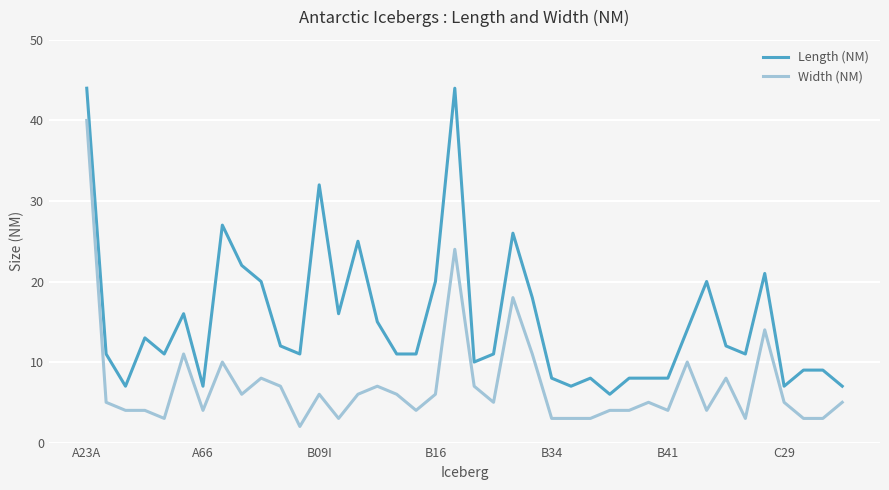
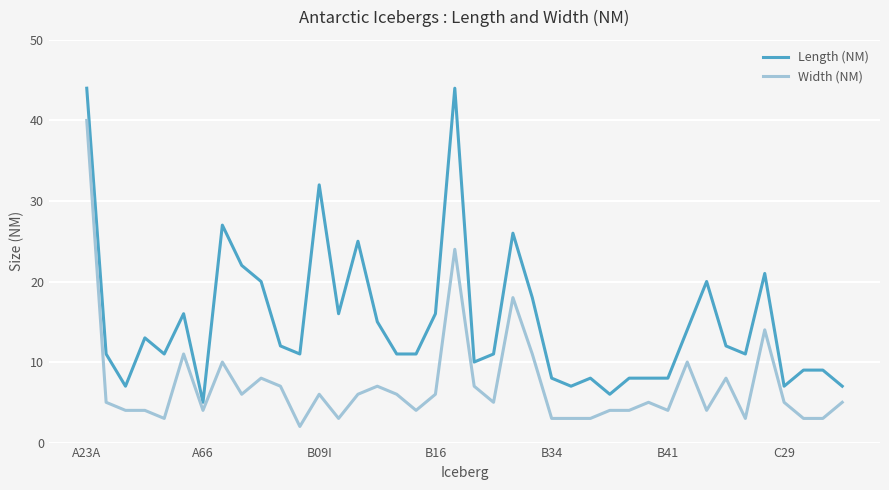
Length (NM), A66: 7 -> 5
Length (NM), B16: 20 -> 16
